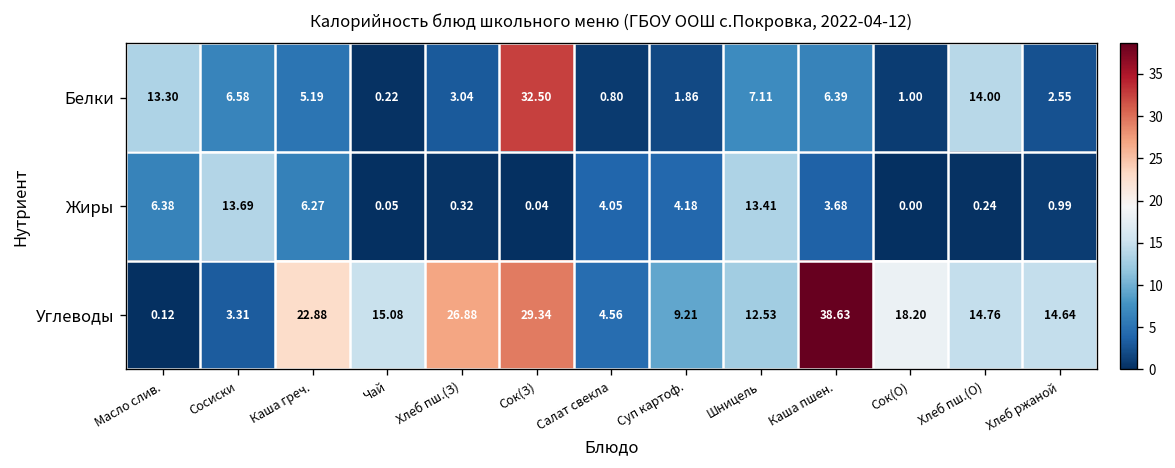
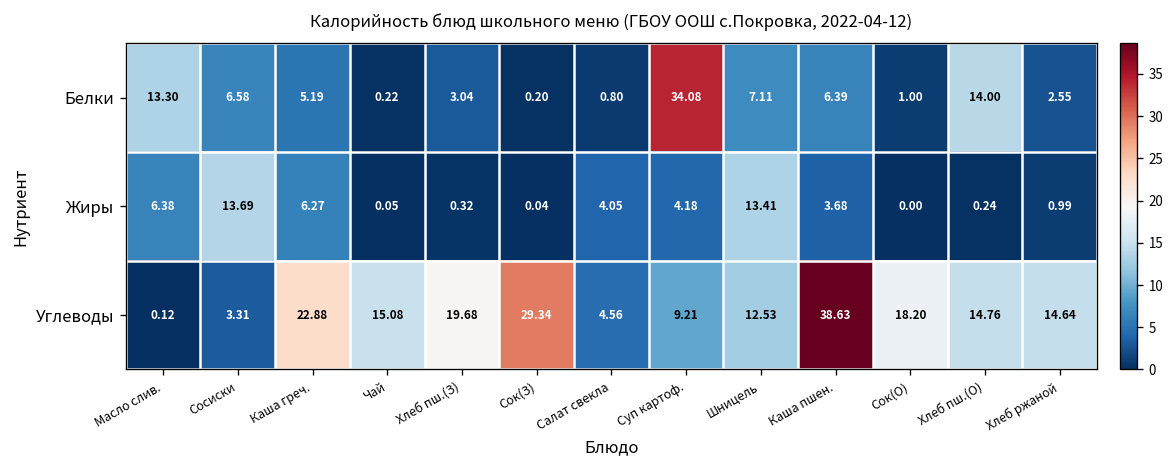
Белки, Сок(З): 32.50 -> 0.20
Белки, Суп картоф.: 1.86 -> 34.08
Углеводы, Хлеб пш.(З): 26.88 -> 19.68
